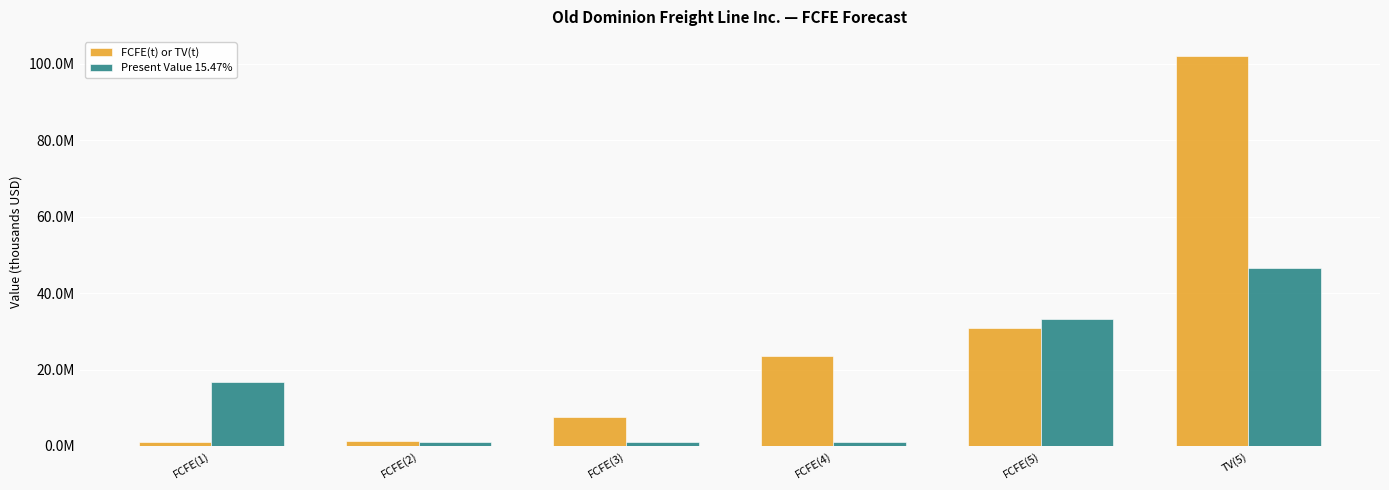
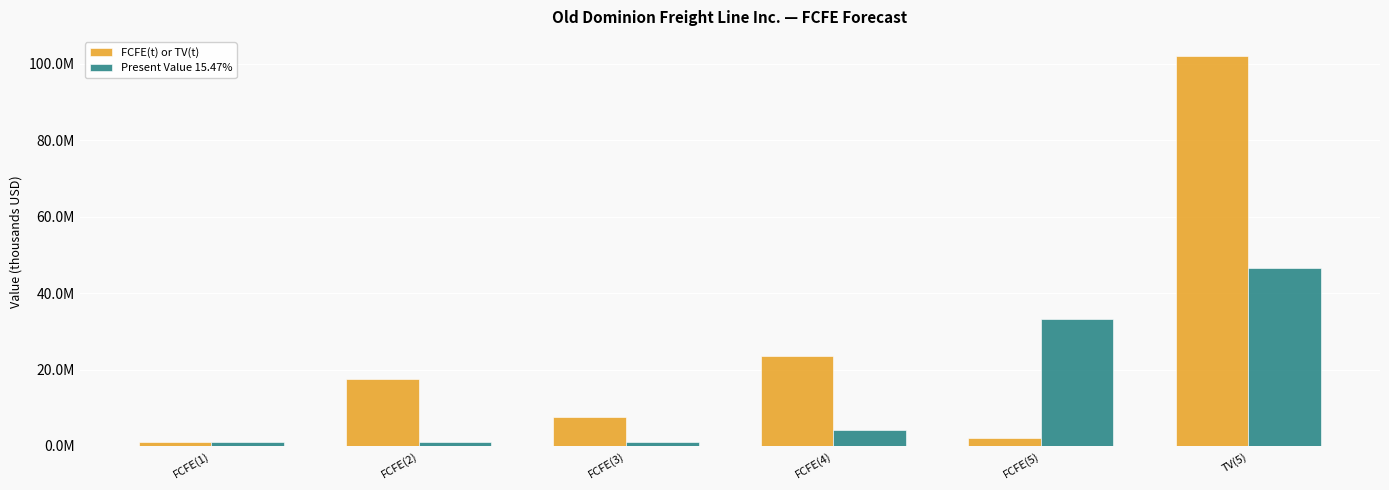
Present Value 15.47%, FCFE(1): 17000000 -> 1000000
FCFE(t) or TV(t), FCFE(2): 1000000 -> 18000000
Present Value 15.47%, FCFE(4): 1000000 -> 4000000
FCFE(t) or TV(t), FCFE(5): 31000000 -> 2000000
